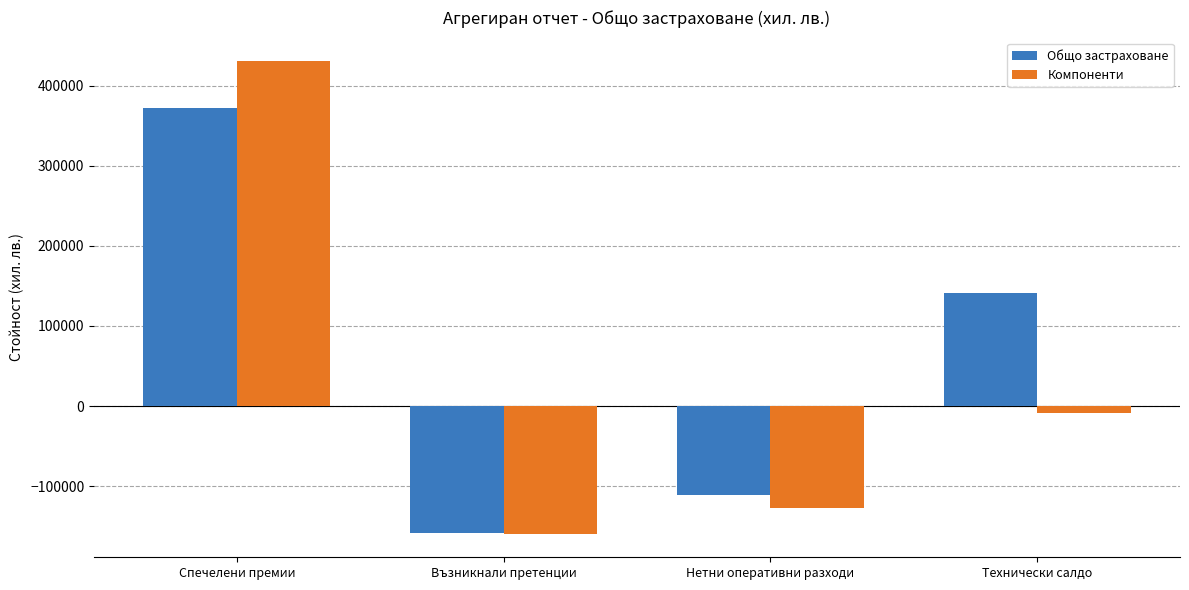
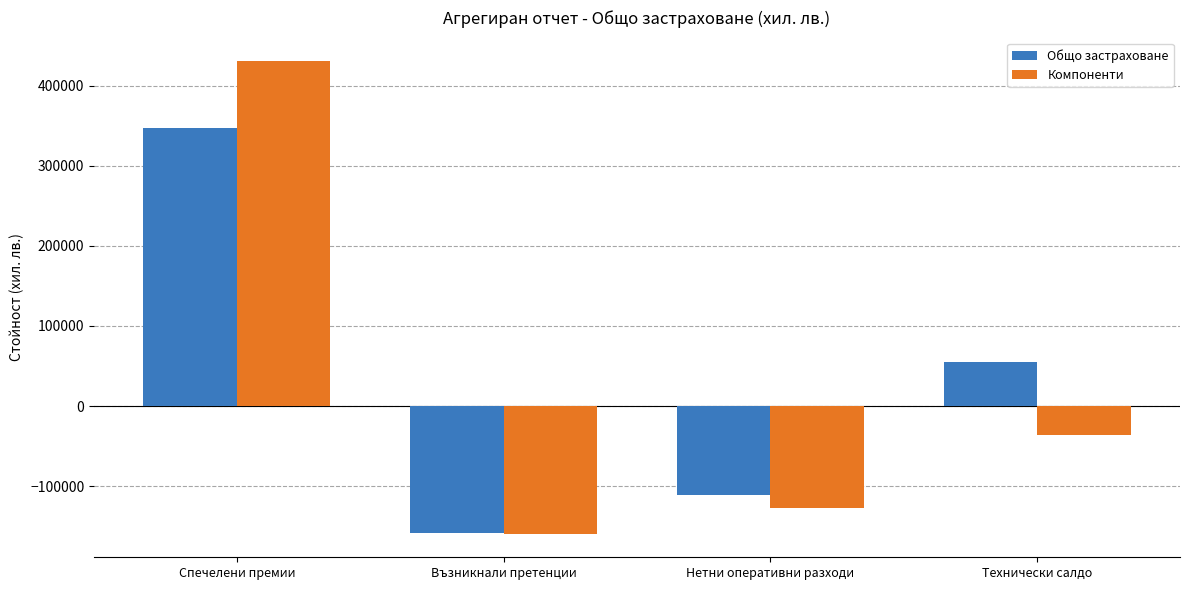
Общо застраховане, Спечелени премии: 370000 -> 350000
Общо застраховане, Технически салдо: 140000 -> 60000
Компоненти, Технически салдо: -10000 -> -40000
